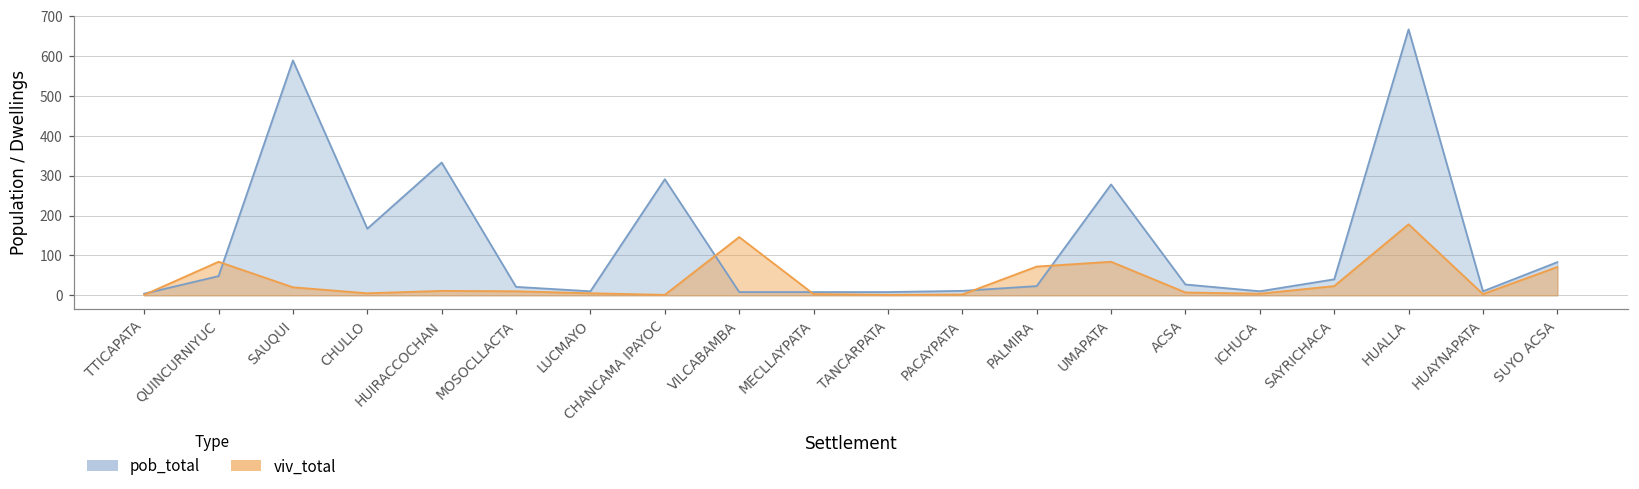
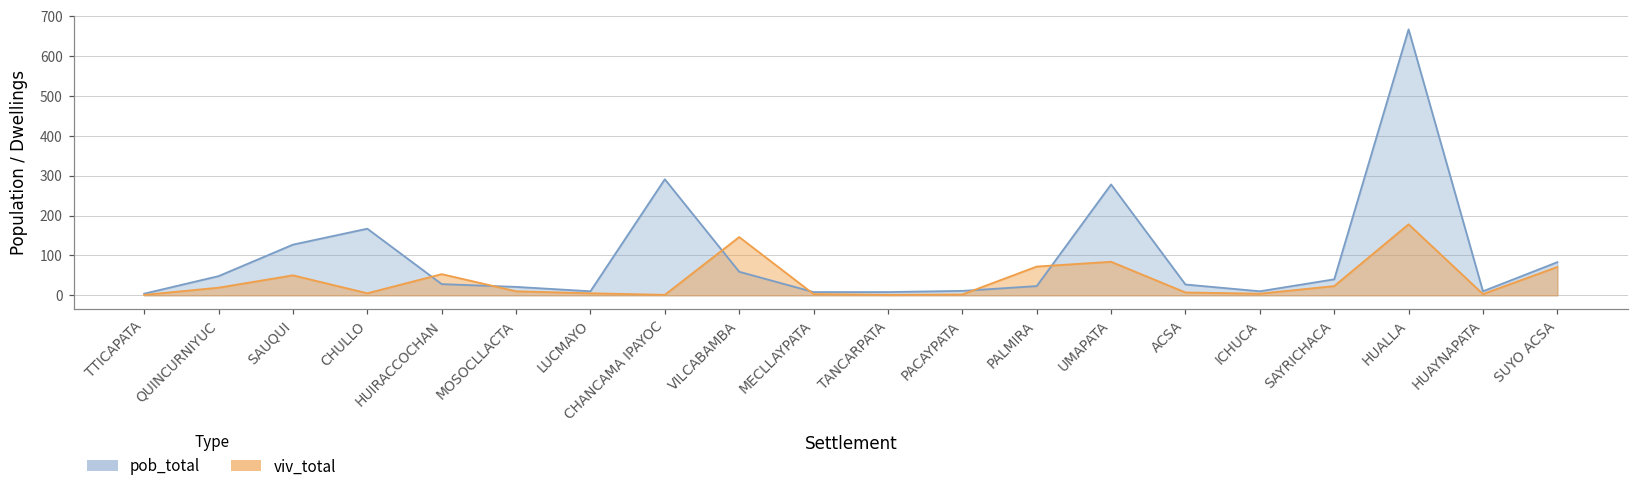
viv_total, QUINCURNIYUC: 80 -> 20
pob_total, SAUQUI: 590 -> 130
viv_total, SAUQUI: 20 -> 50
pob_total, HUIRACCOCHAN: 330 -> 30
viv_total, HUIRACCOCHAN: 10 -> 50
pob_total, VILCABAMBA: 10 -> 60
